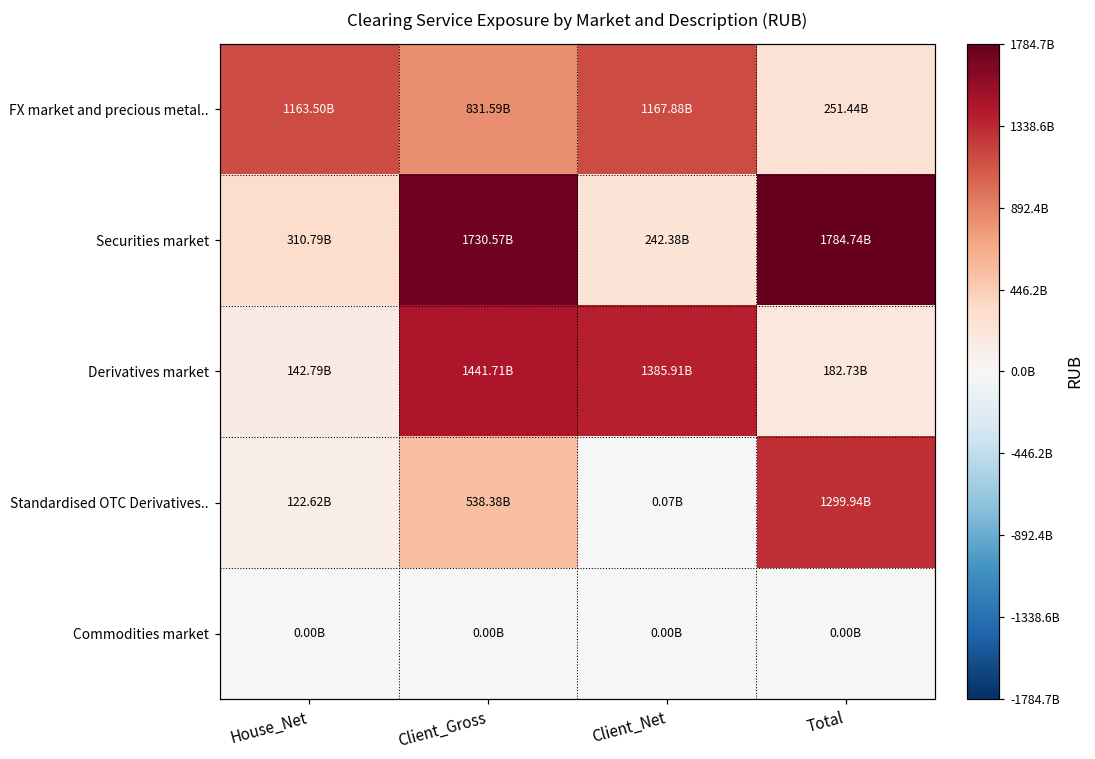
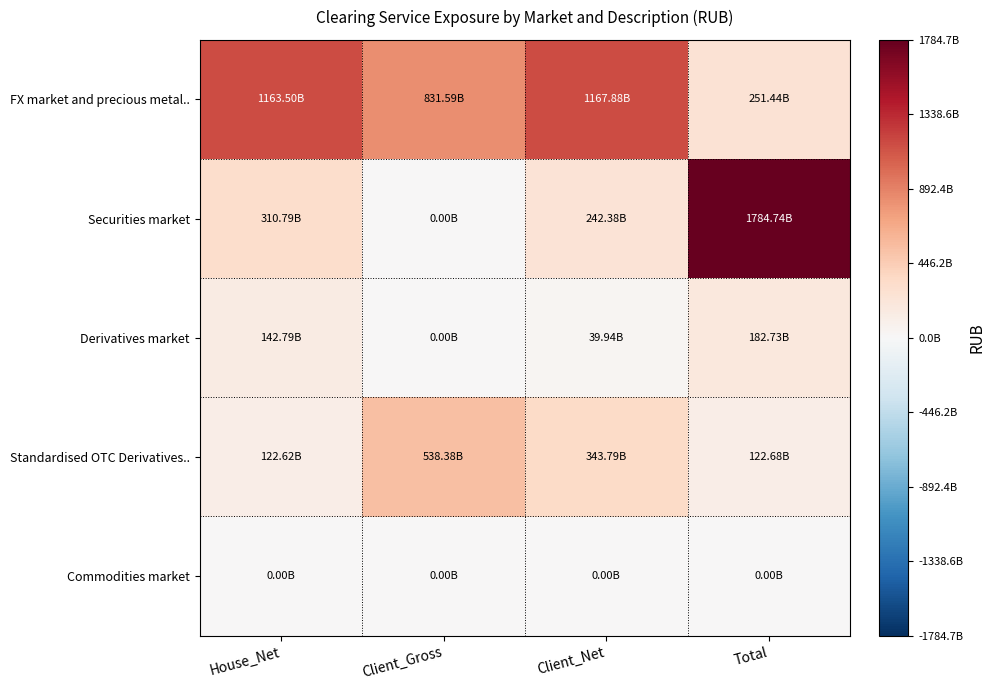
Securities market, Client_Gross: 1730.57B -> 0.00B
Derivatives market, Client_Gross: 1441.71B -> 0.00B
Derivatives market, Client_Net: 1385.91B -> 39.94B
Standardised OTC Derivatives.., Client_Net: 0.07B -> 343.79B
Standardised OTC Derivatives.., Total: 1299.94B -> 122.68B
